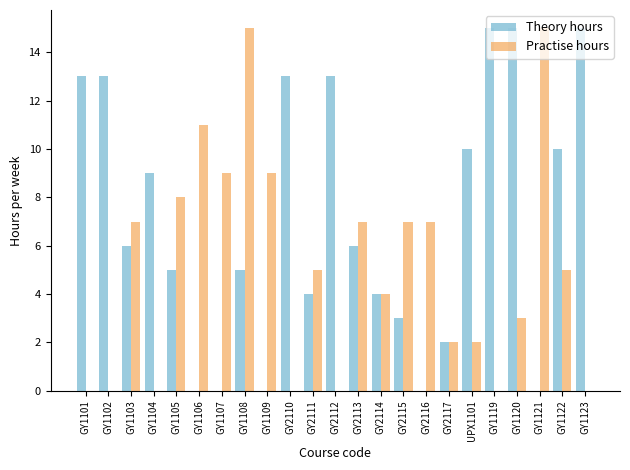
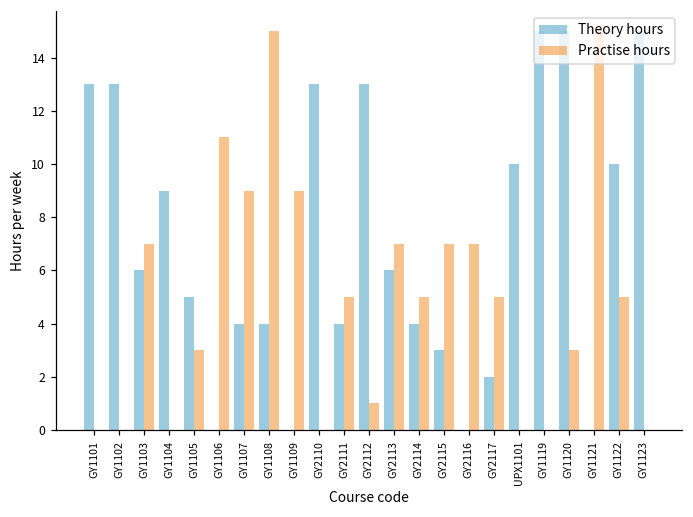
Practise hours, GY1105: 8 -> 3
Theory hours, GY1107: 0 -> 4
Theory hours, GY1108: 5 -> 4
Practise hours, GY2112: 0 -> 1
Practise hours, GY2114: 4 -> 5
Practise hours, GY2117: 2 -> 5
Practise hours, UPX1101: 2 -> 0
